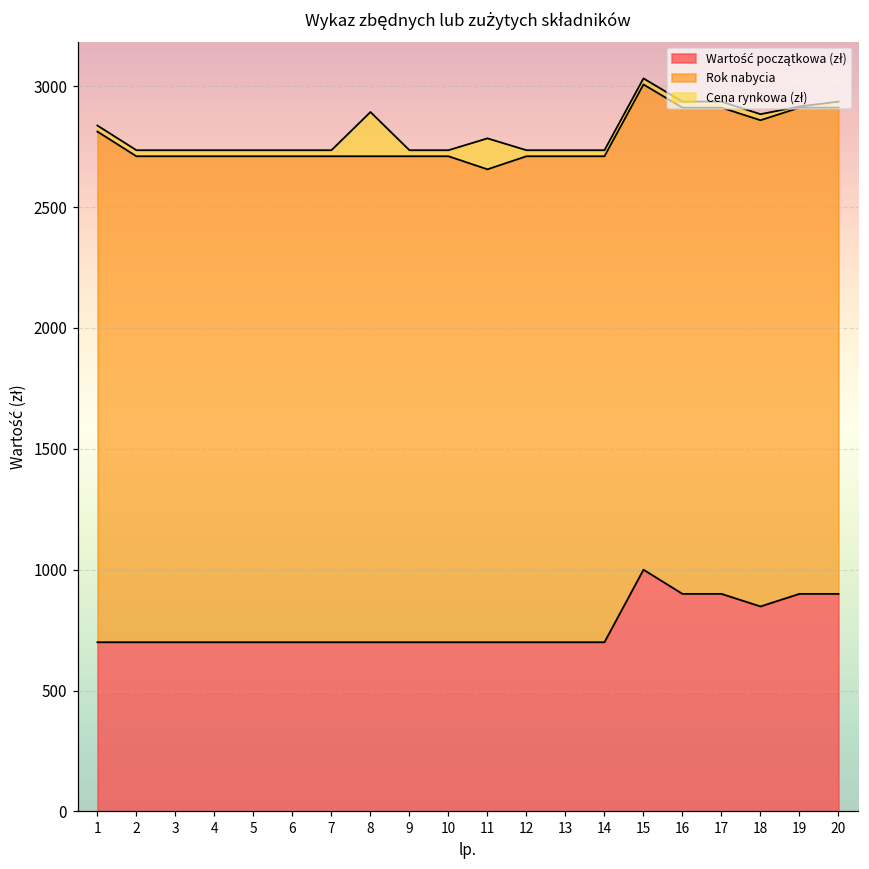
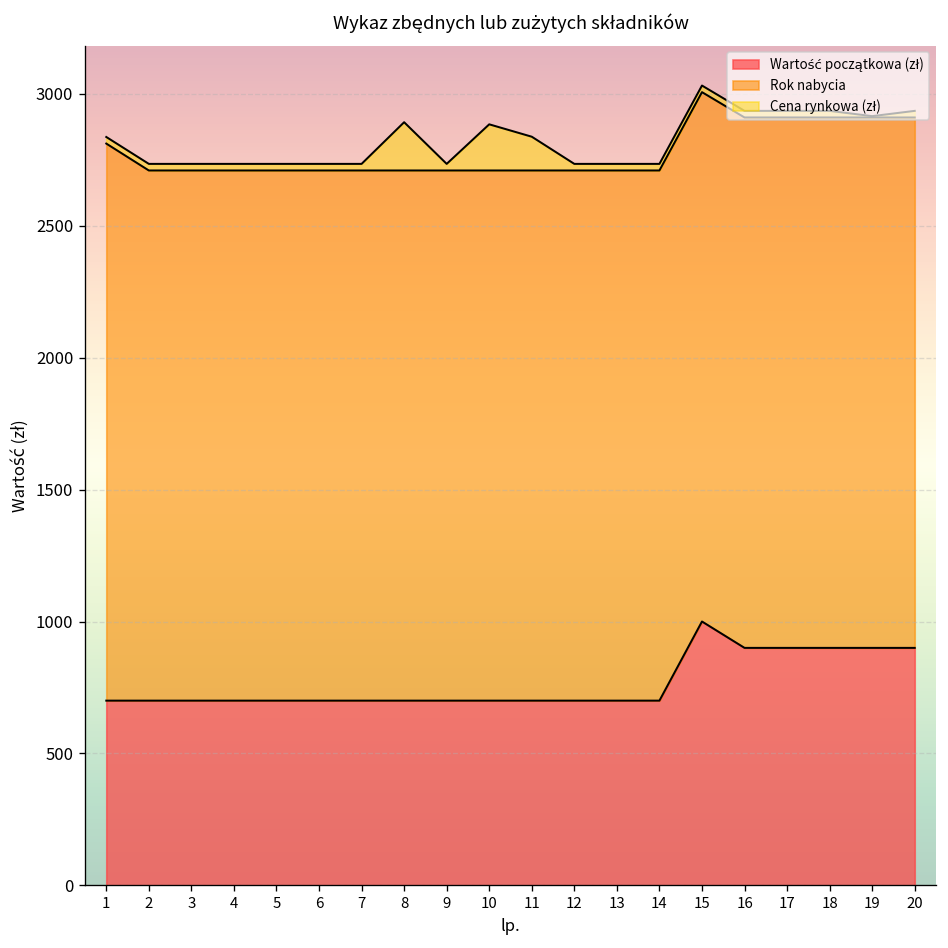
Cena rynkowa (zł), 10: 30 -> 180
Rok nabycia, 11: 1960 -> 2010
Wartość początkowa (zł), 18: 850 -> 900
